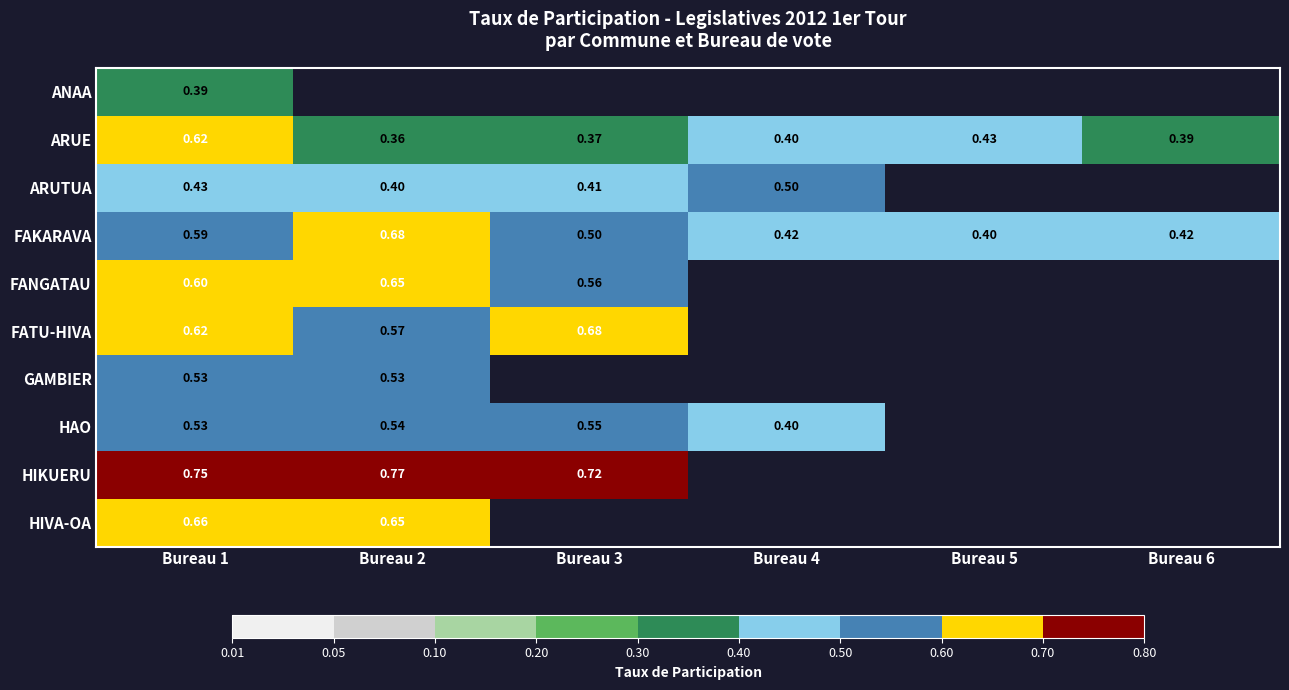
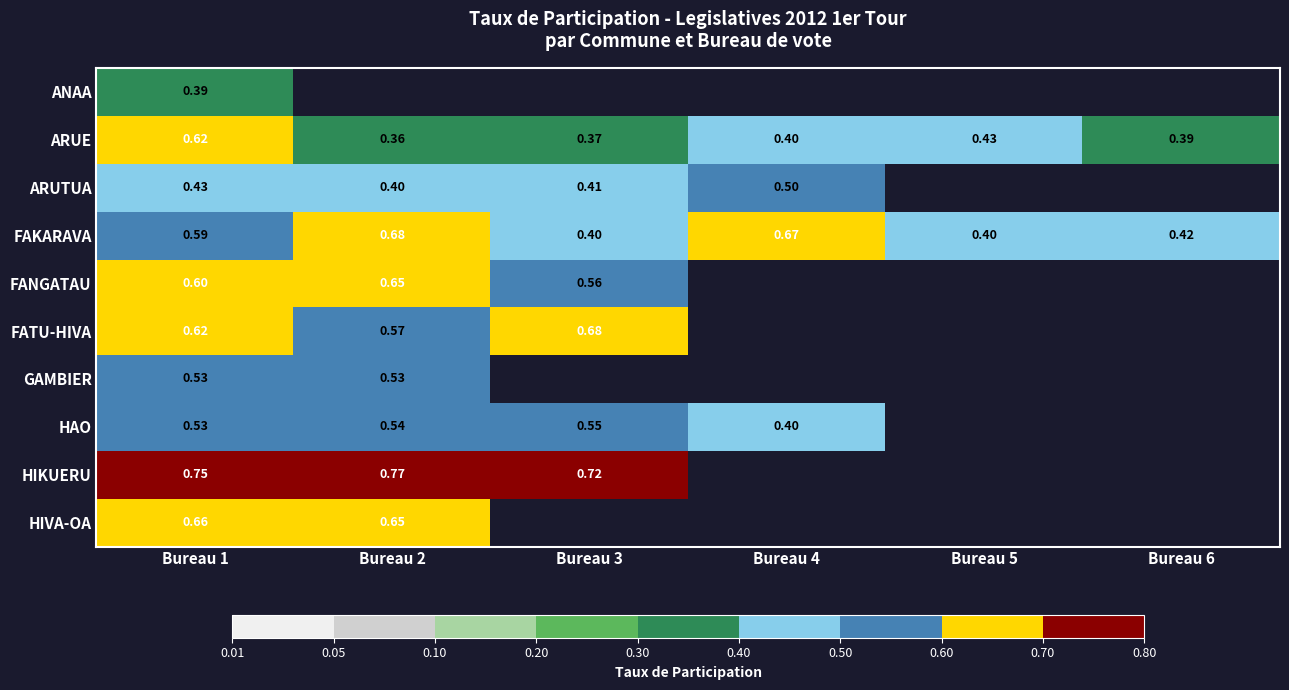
FAKARAVA, Bureau 3: 0.50 -> 0.40
FAKARAVA, Bureau 4: 0.42 -> 0.67
